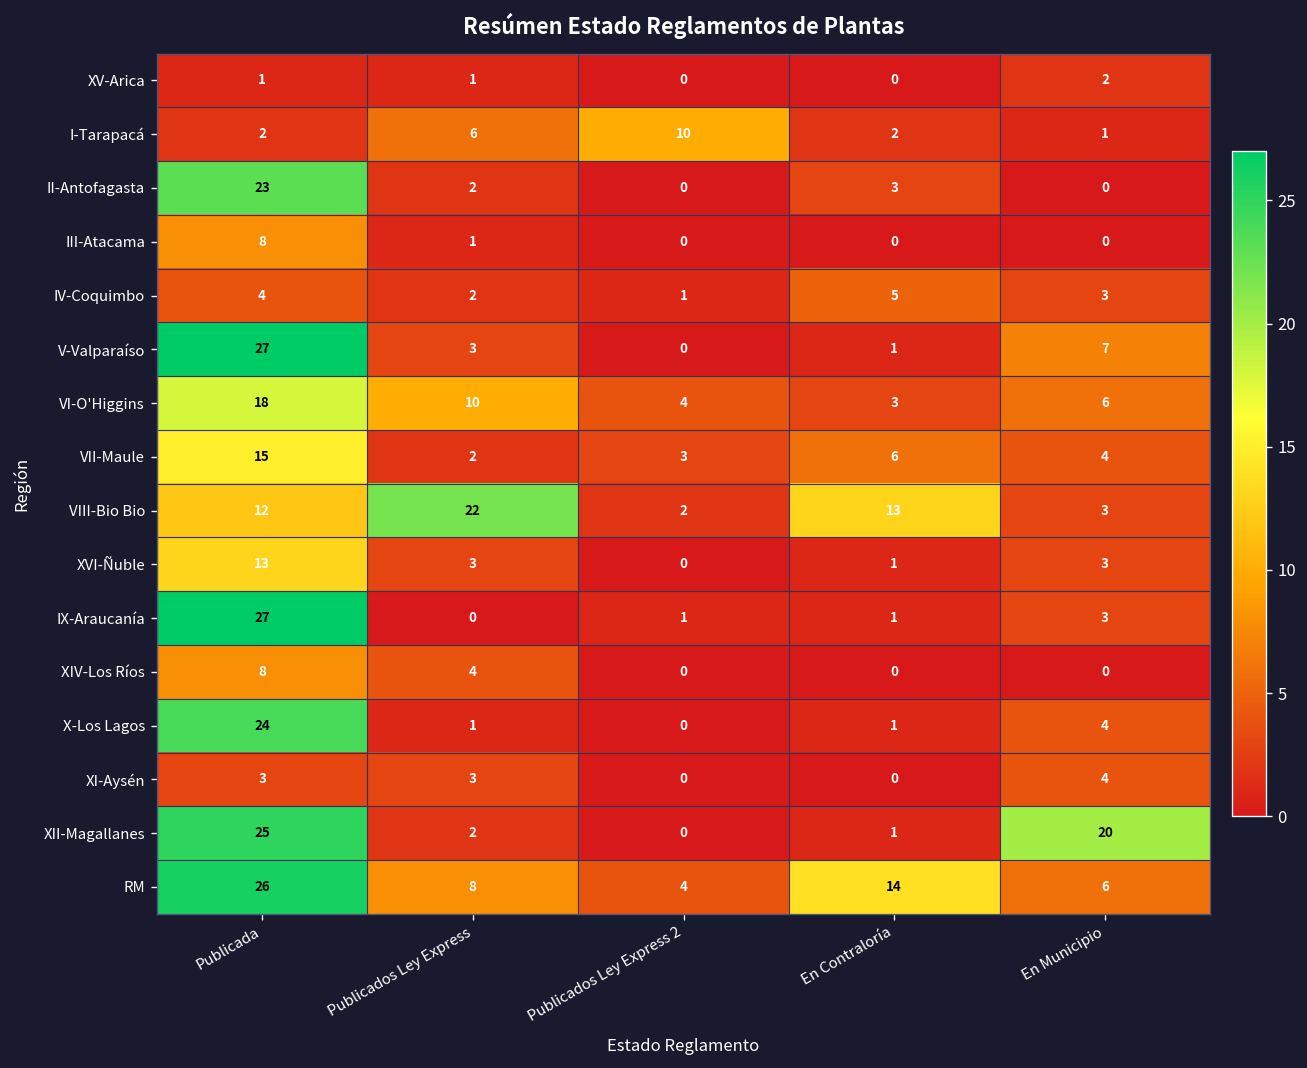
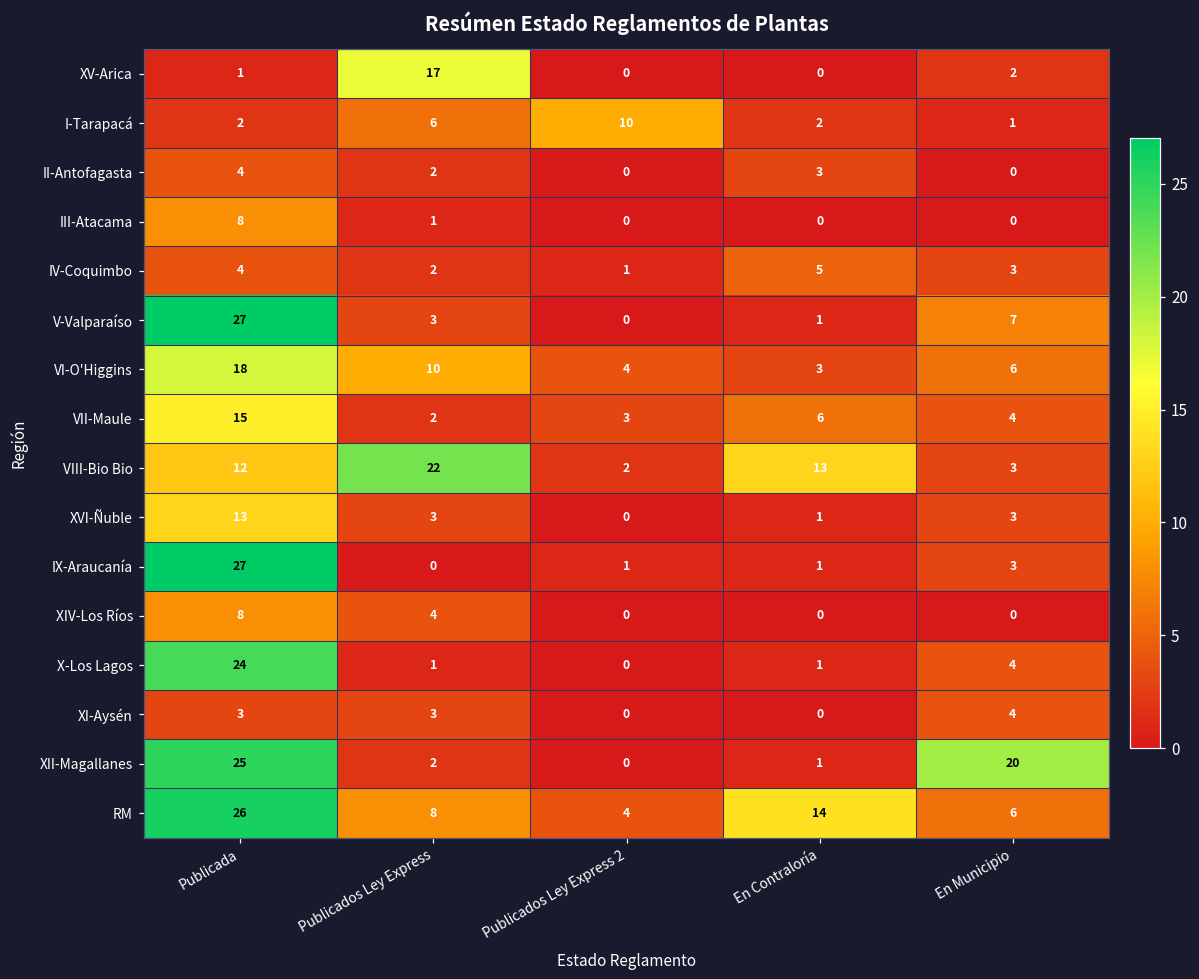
XV-Arica, Publicados Ley Express: 1 -> 17
II-Antofagasta, Publicada: 23 -> 4
